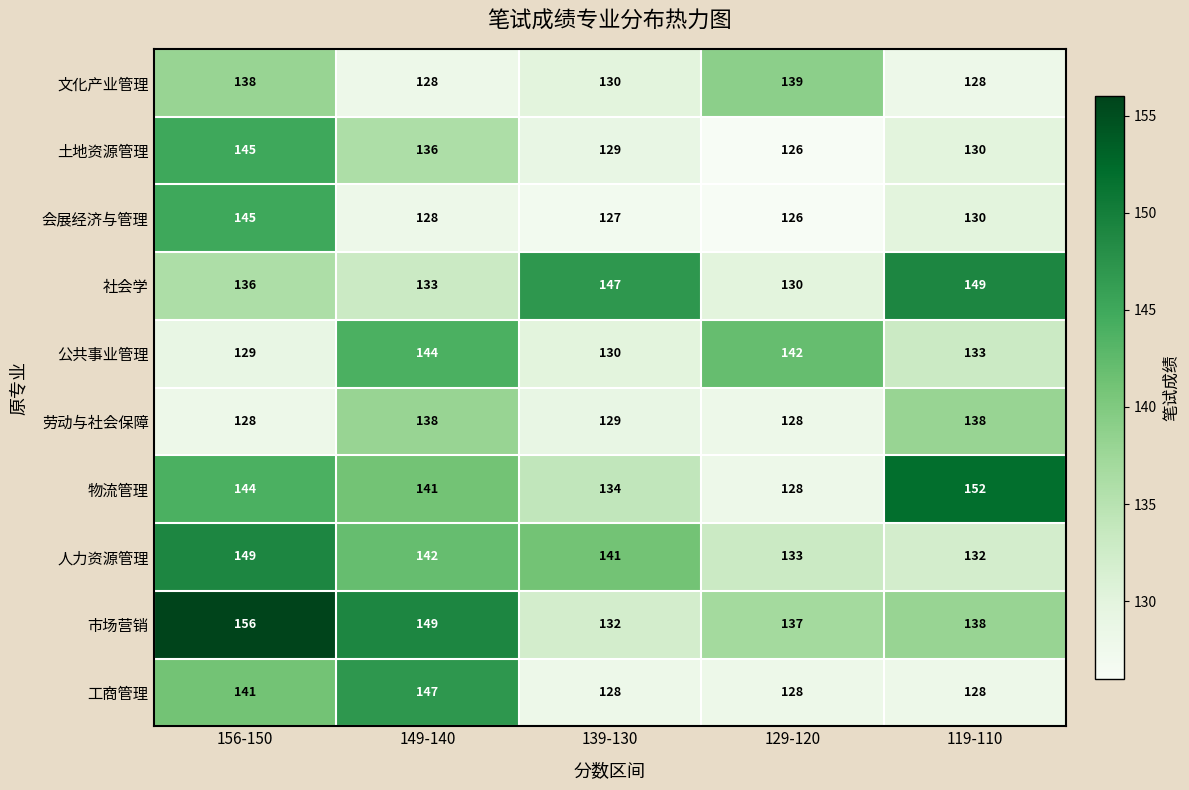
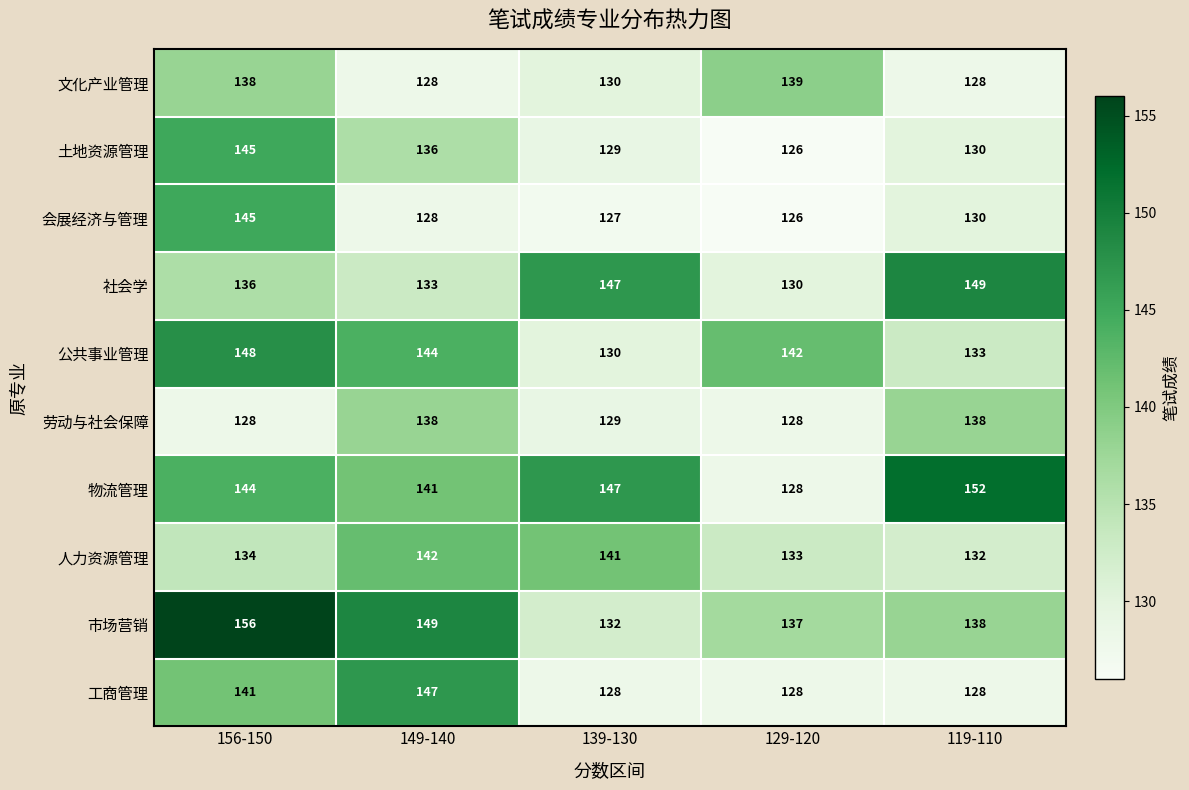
公共事业管理, 156-150: 129 -> 148
物流管理, 139-130: 134 -> 147
人力资源管理, 156-150: 149 -> 134
